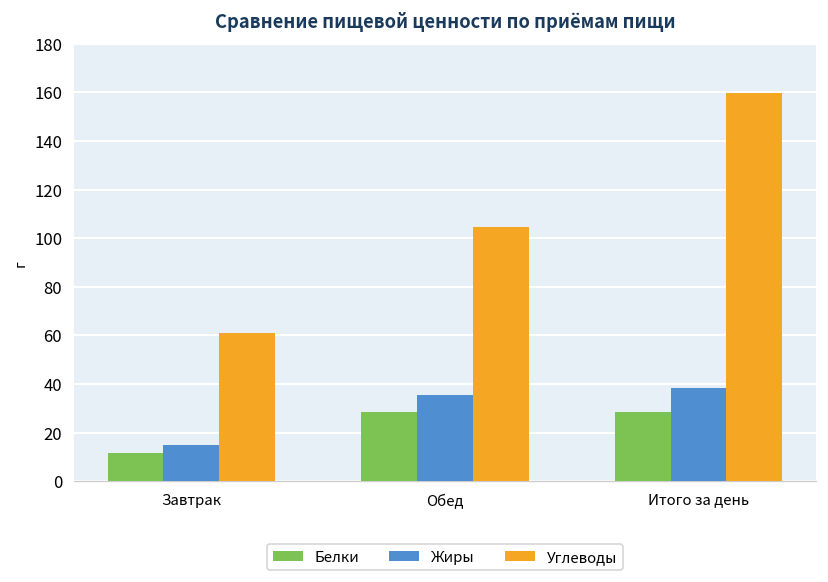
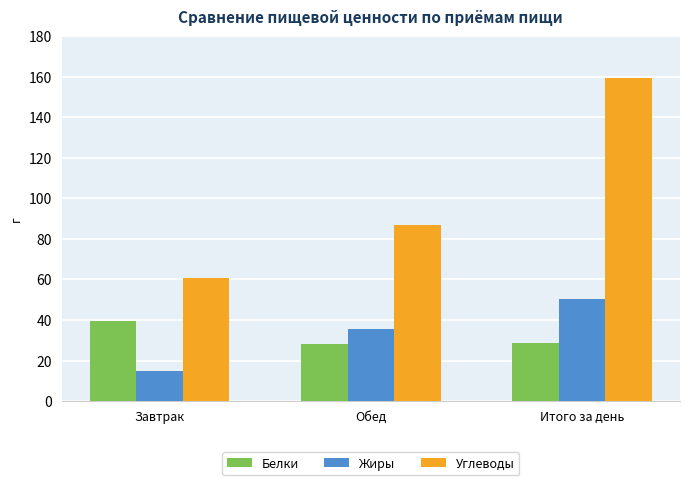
Белки, Завтрак: 12 -> 40
Углеводы, Обед: 105 -> 87
Жиры, Итого за день: 38 -> 50
